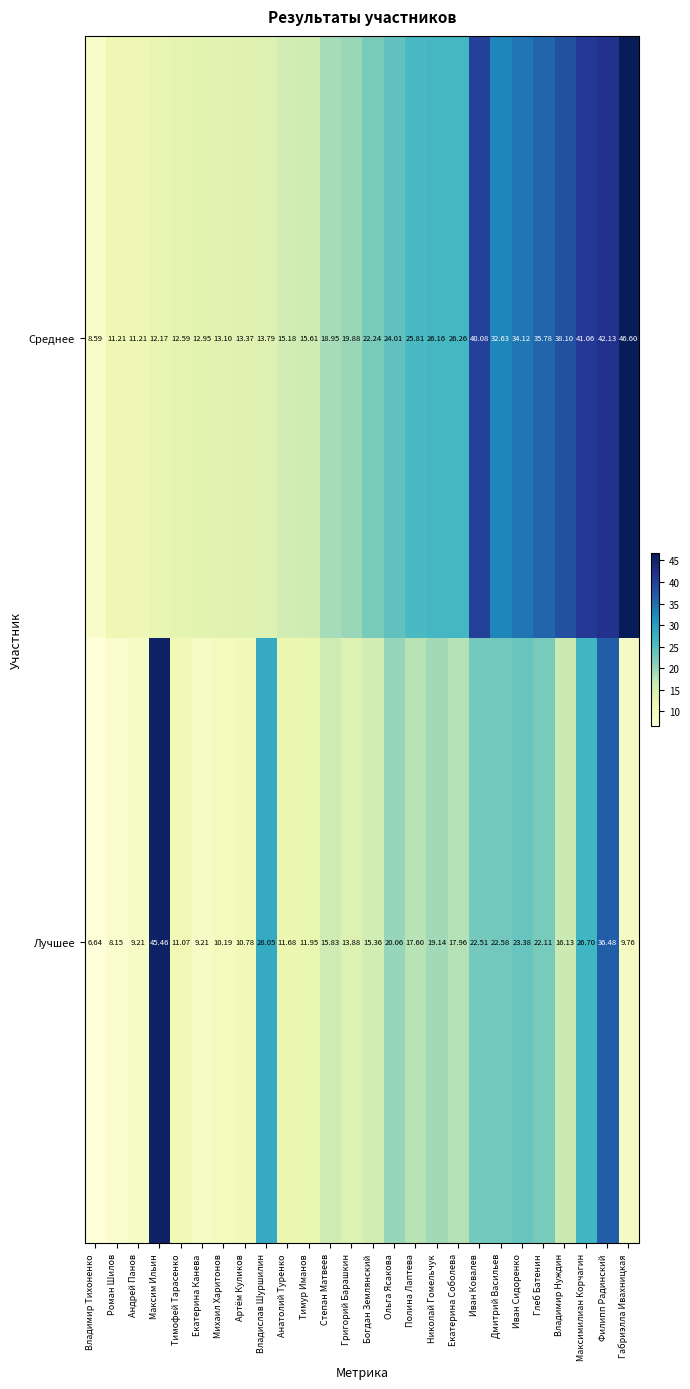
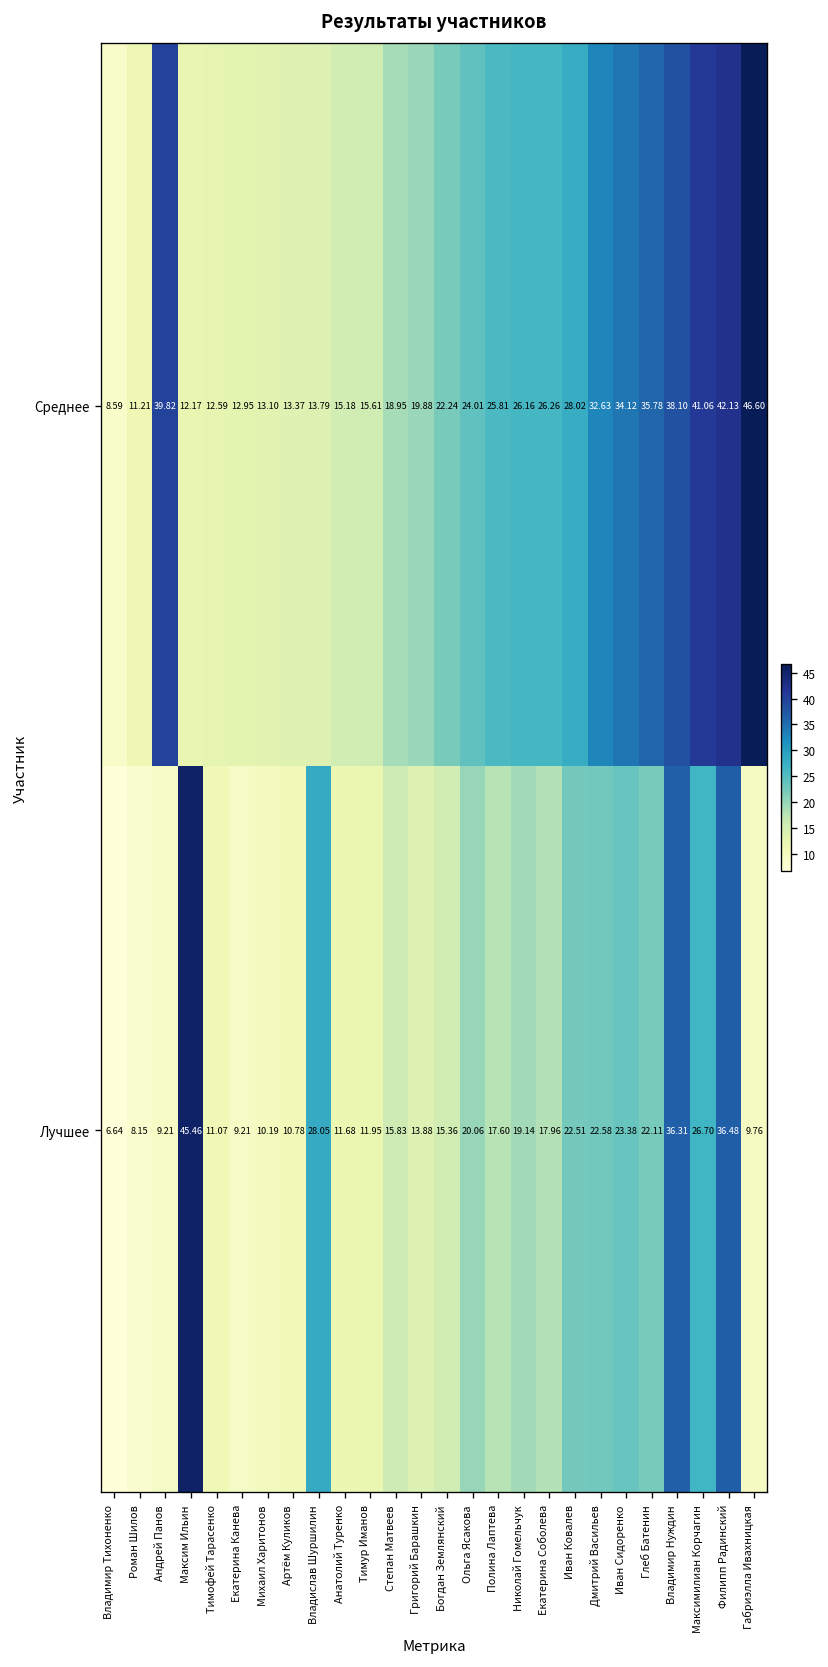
Среднее, Андрей Панов: 11.21 -> 39.82
Среднее, Иван Ковалев: 40.08 -> 28.02
Лучшее, Владимир Нуждин: 16.13 -> 36.31
